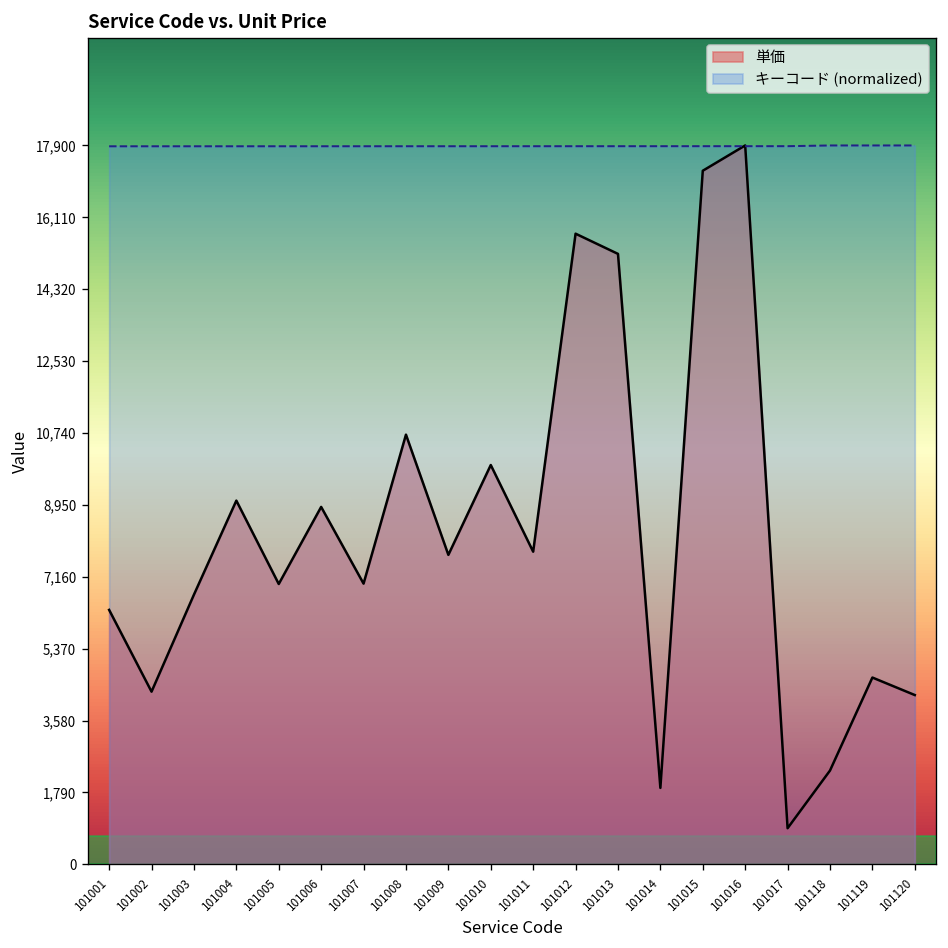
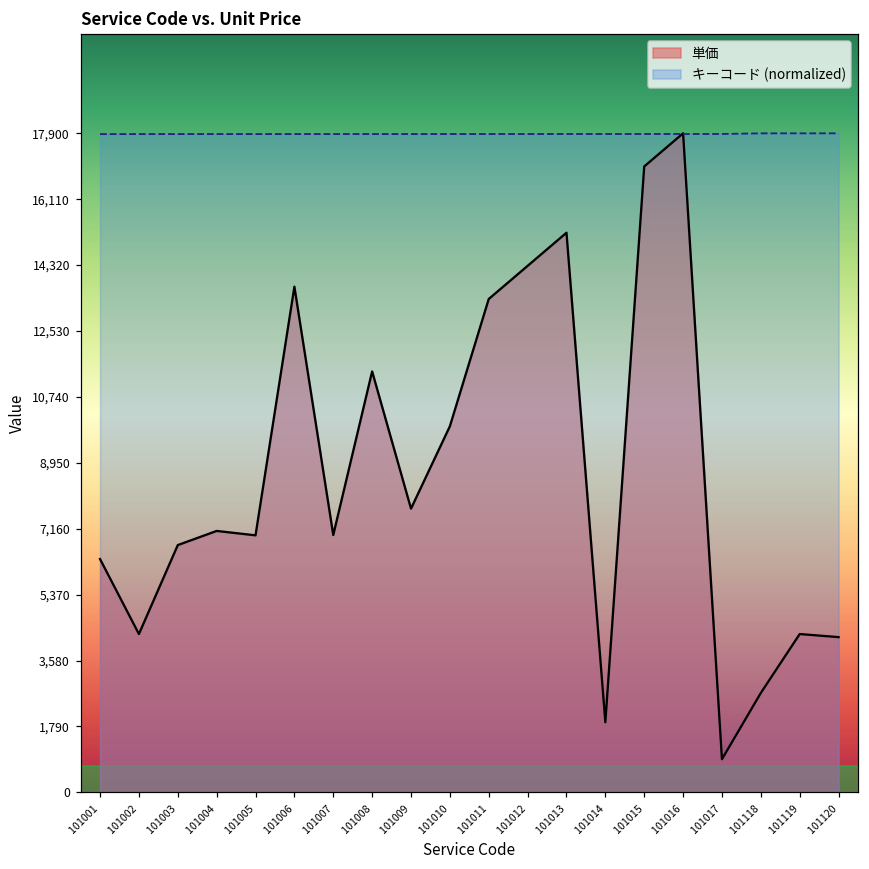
単価, 101004: 9,100 -> 7,100
単価, 101006: 8,900 -> 13,700
単価, 101008: 10,700 -> 11,400
単価, 101011: 7,800 -> 13,400
単価, 101012: 15,700 -> 14,300
単価, 101015: 17,300 -> 17,000
単価, 101118: 2,300 -> 2,700
単価, 101119: 4,700 -> 4,300
